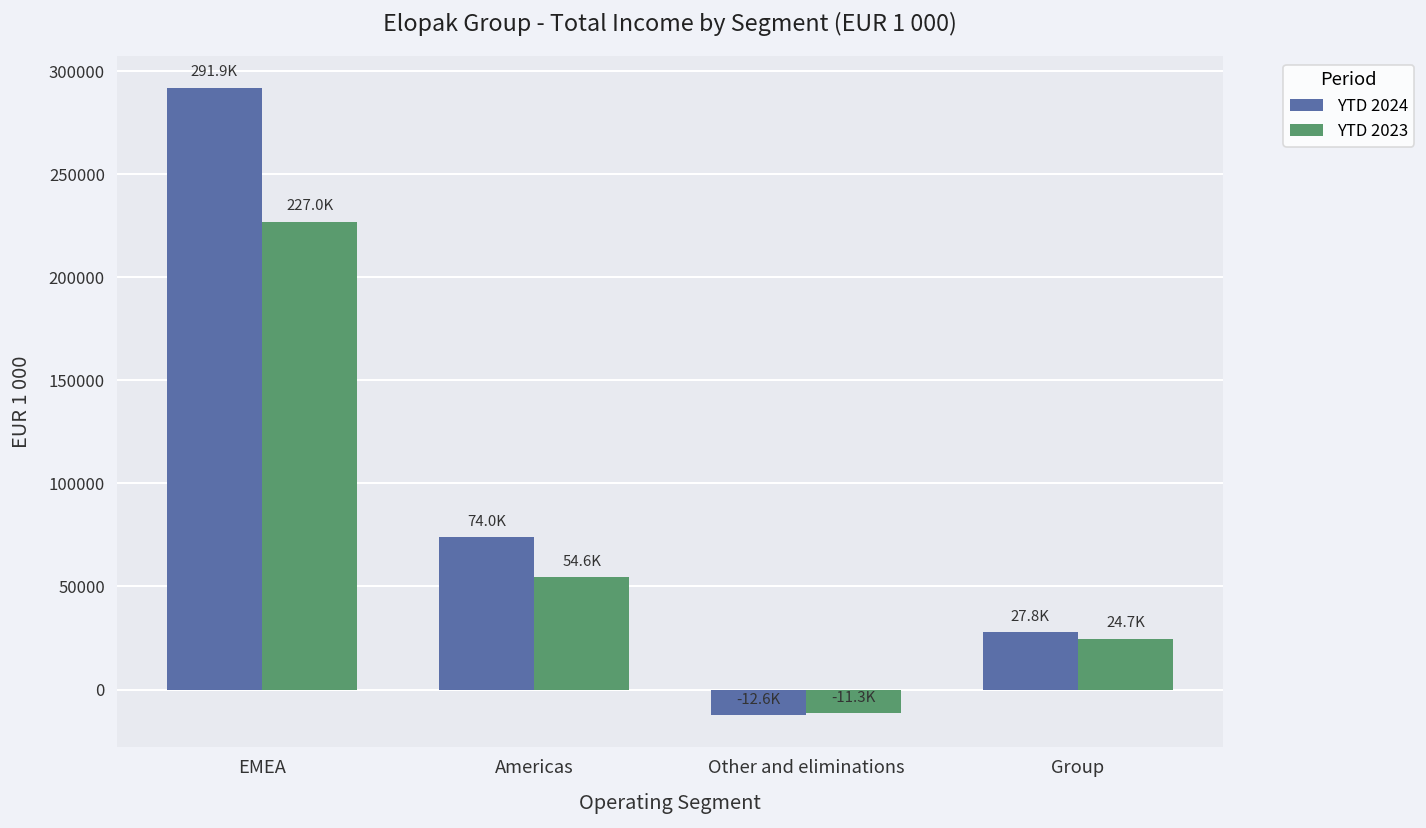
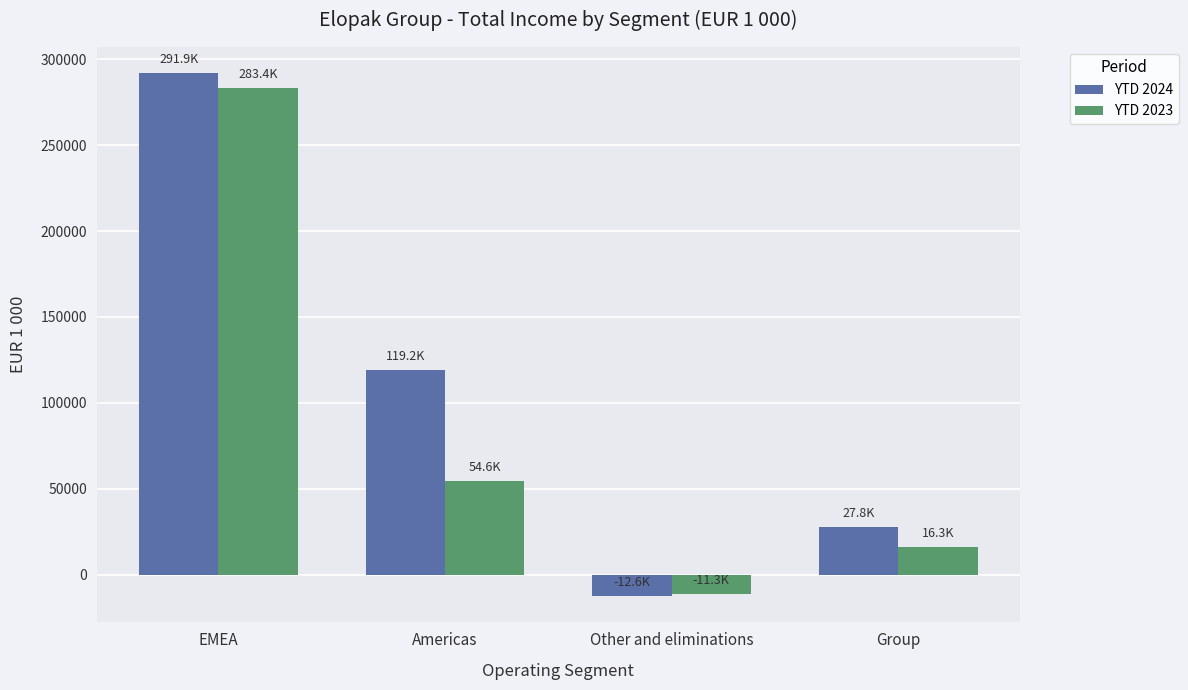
YTD 2023, EMEA: 227.0K -> 283.4K
YTD 2024, Americas: 74.0K -> 119.2K
YTD 2023, Group: 24.7K -> 16.3K
